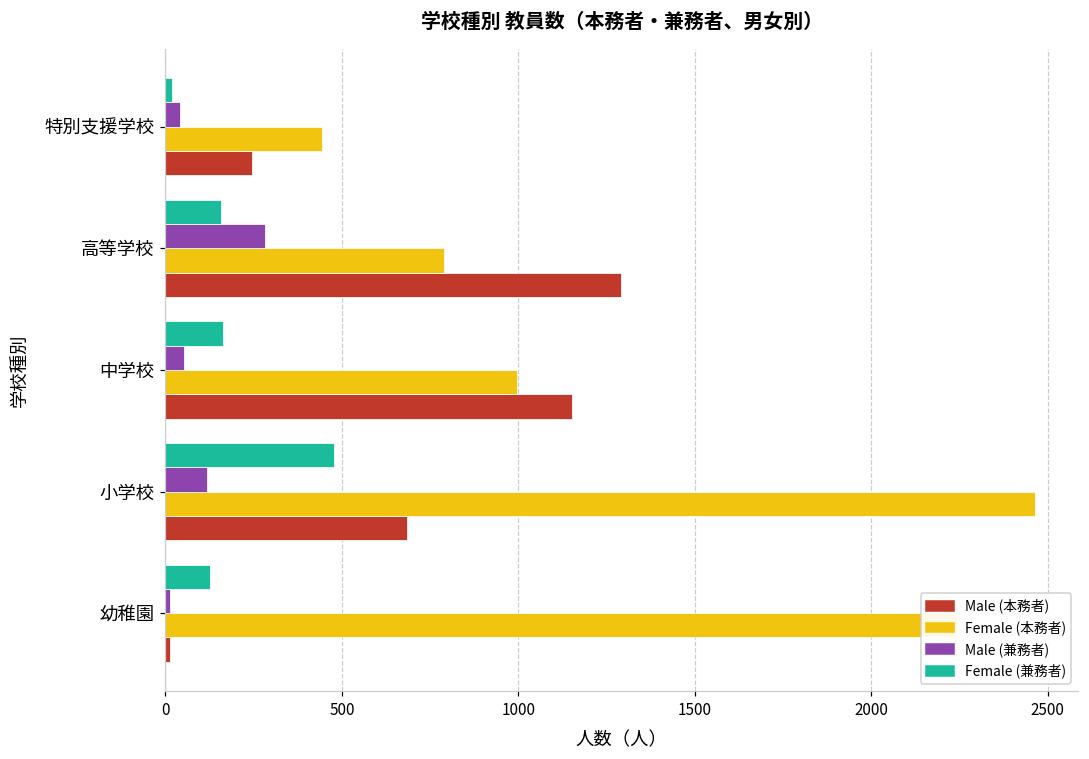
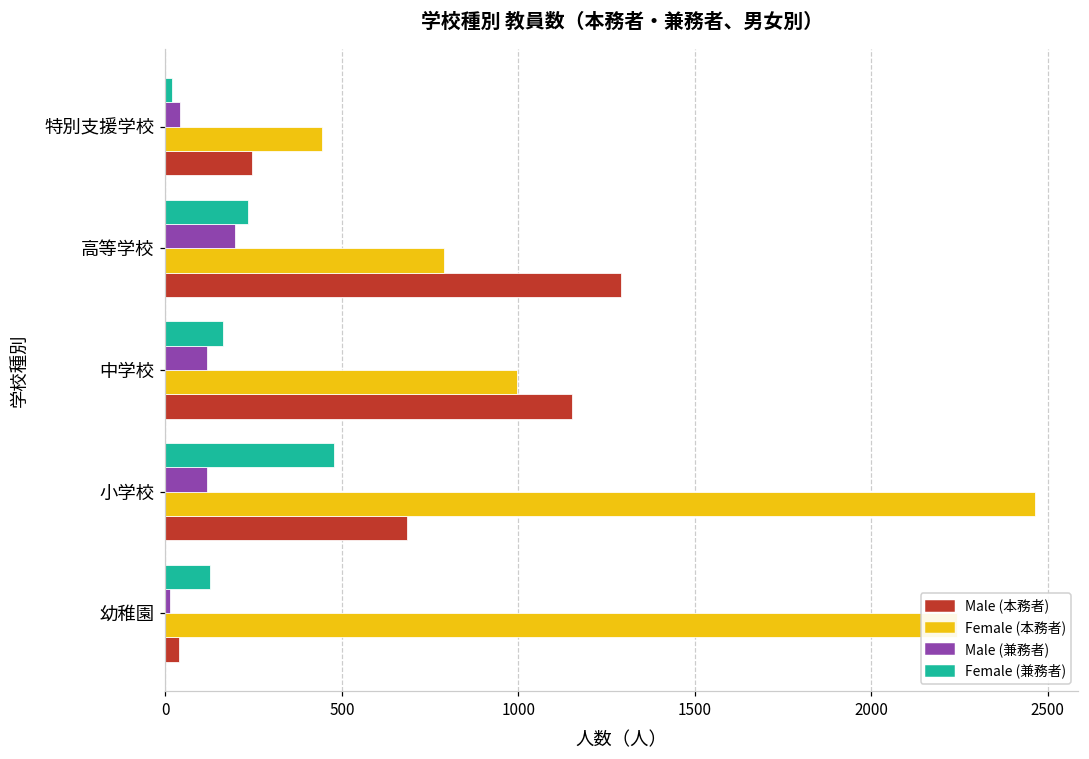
Female (兼務者), 高等学校: 160 -> 240
Male (兼務者), 高等学校: 280 -> 200
Male (兼務者), 中学校: 50 -> 120
Male (本務者), 幼稚園: 10 -> 40
